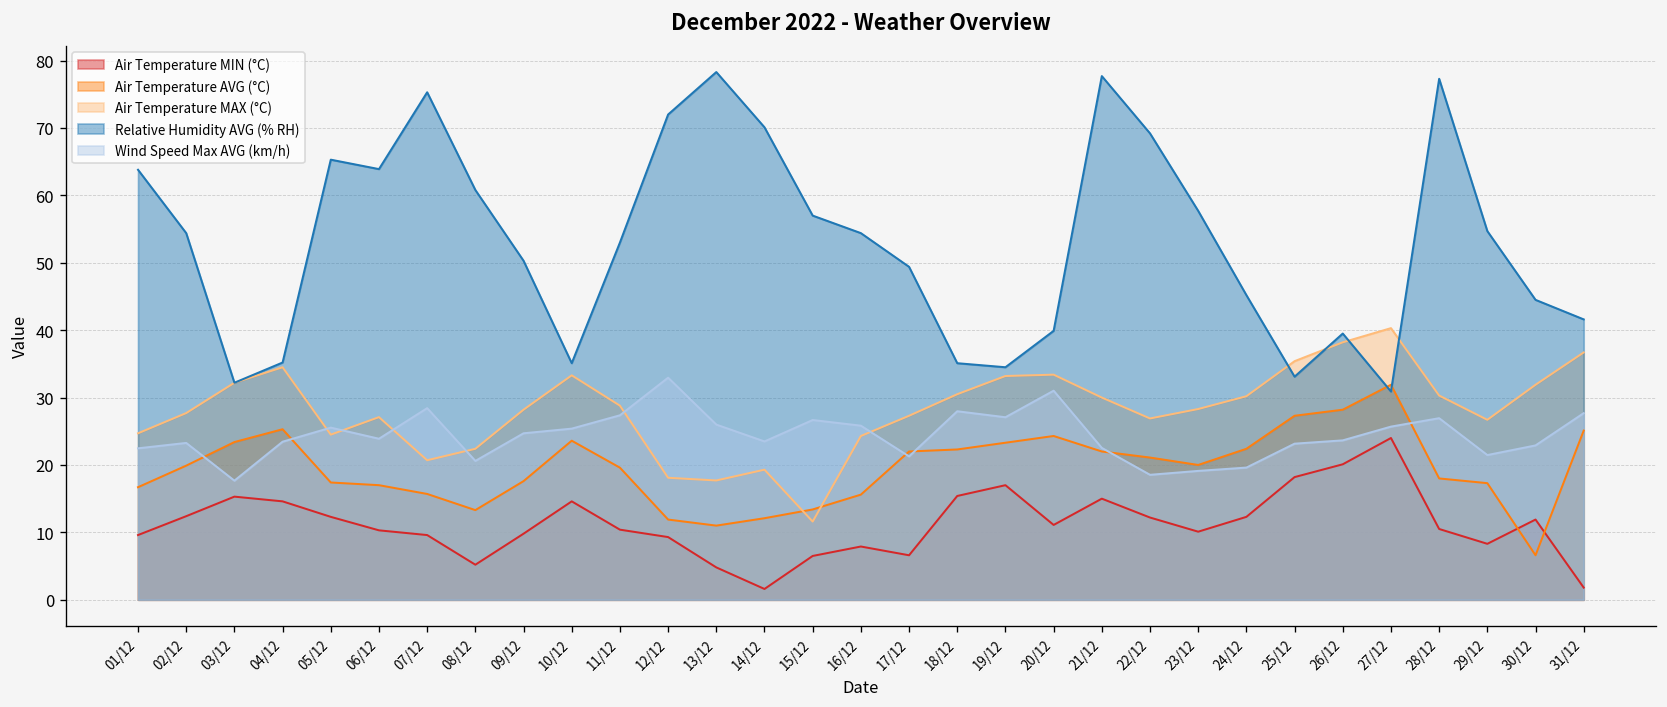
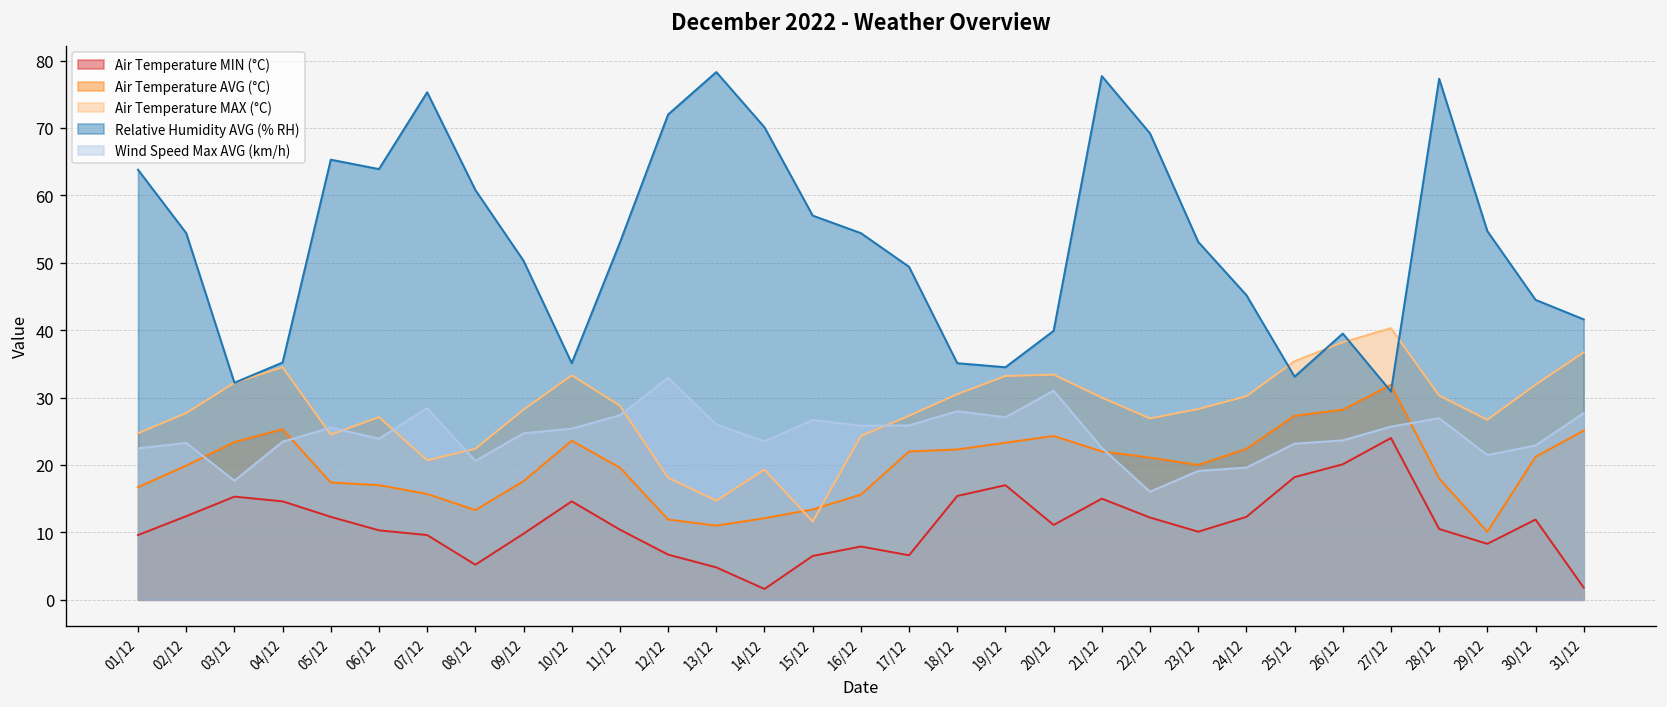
Air Temperature MIN (°C), 12/12: 9 -> 7
Air Temperature MAX (°C), 13/12: 18 -> 15
Wind Speed Max AVG (km/h), 17/12: 21 -> 26
Wind Speed Max AVG (km/h), 22/12: 19 -> 16
Relative Humidity AVG (% RH), 23/12: 58 -> 53
Air Temperature AVG (°C), 29/12: 17 -> 10
Air Temperature AVG (°C), 30/12: 7 -> 21
